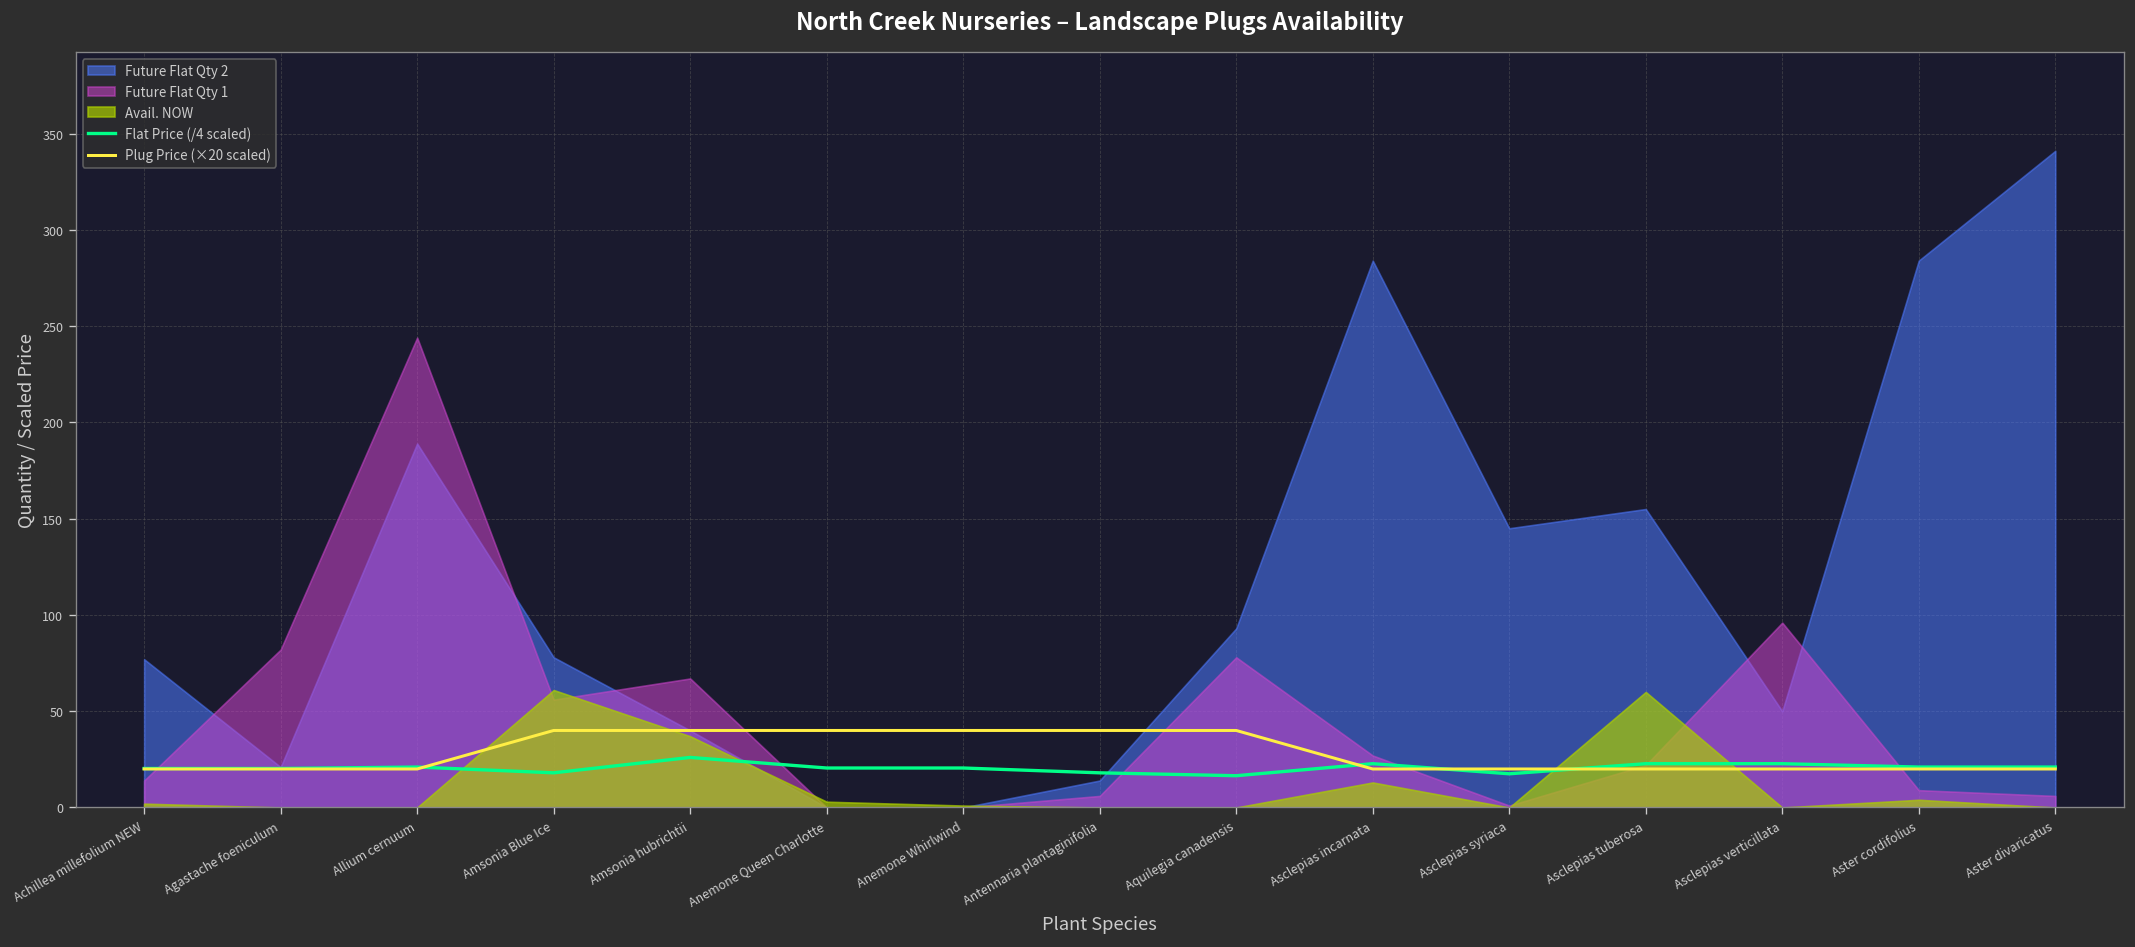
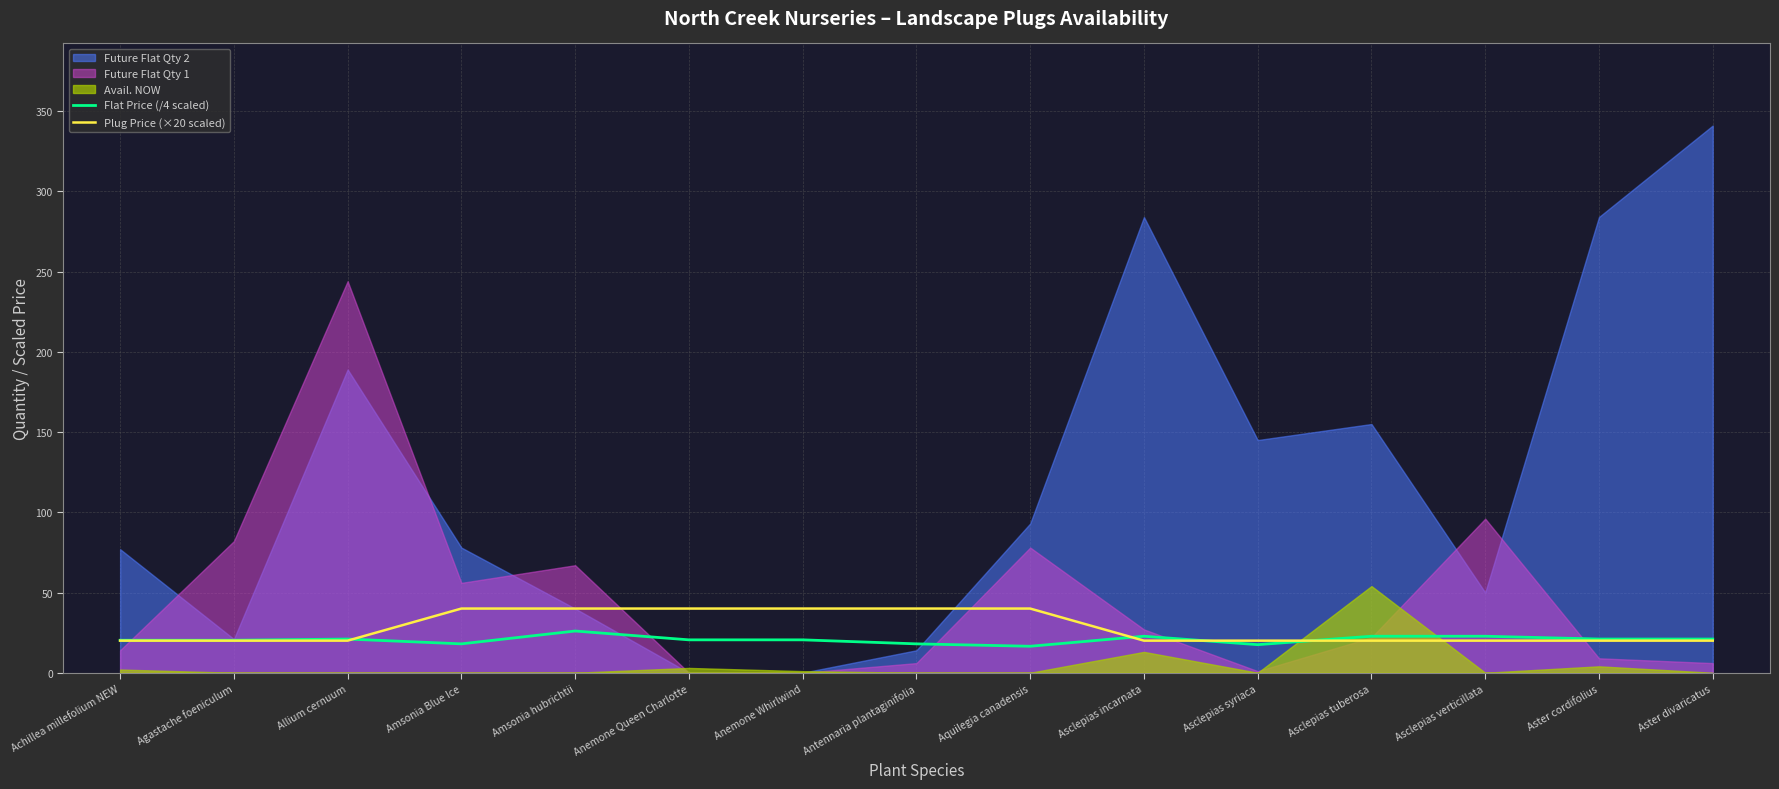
Avail. NOW, Amsonia Blue Ice: 61 -> 0
Avail. NOW, Amsonia hubrichtii: 37 -> 0
Avail. NOW, Asclepias tuberosa: 60 -> 54
